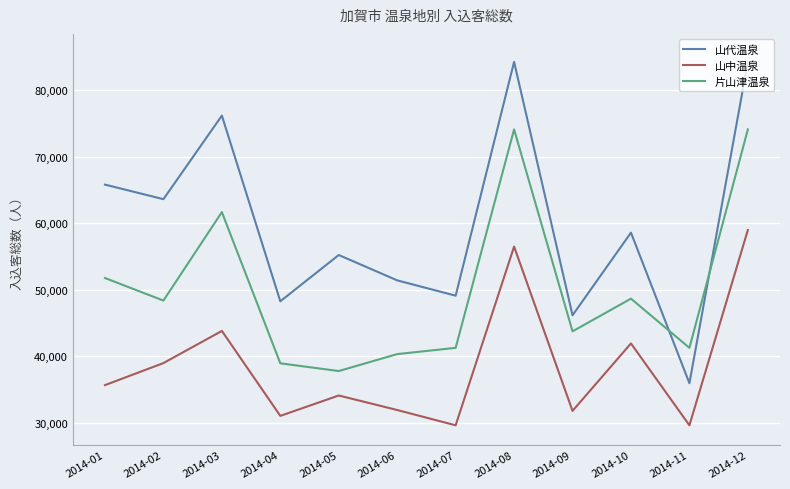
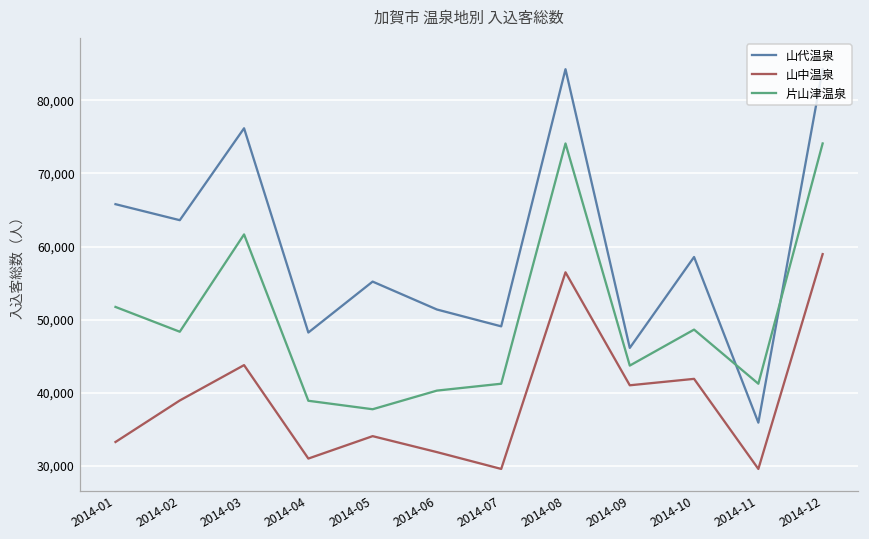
山中温泉, 2014-01: 36,000 -> 33,000
山中温泉, 2014-09: 32,000 -> 41,000
